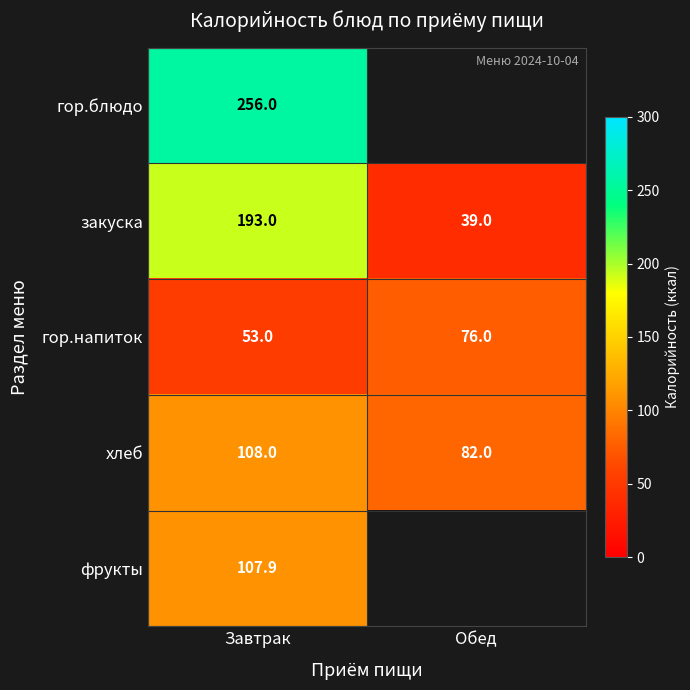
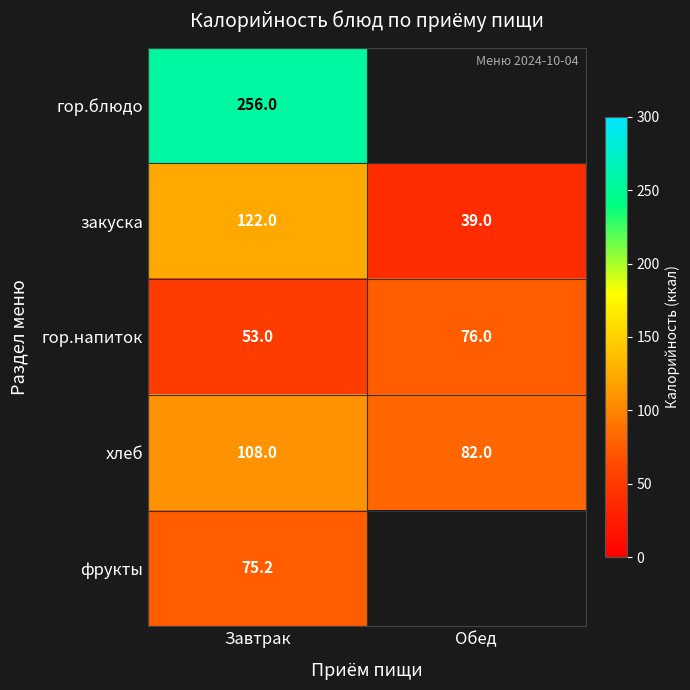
закуска, Завтрак: 193.0 -> 122.0
фрукты, Завтрак: 107.9 -> 75.2
